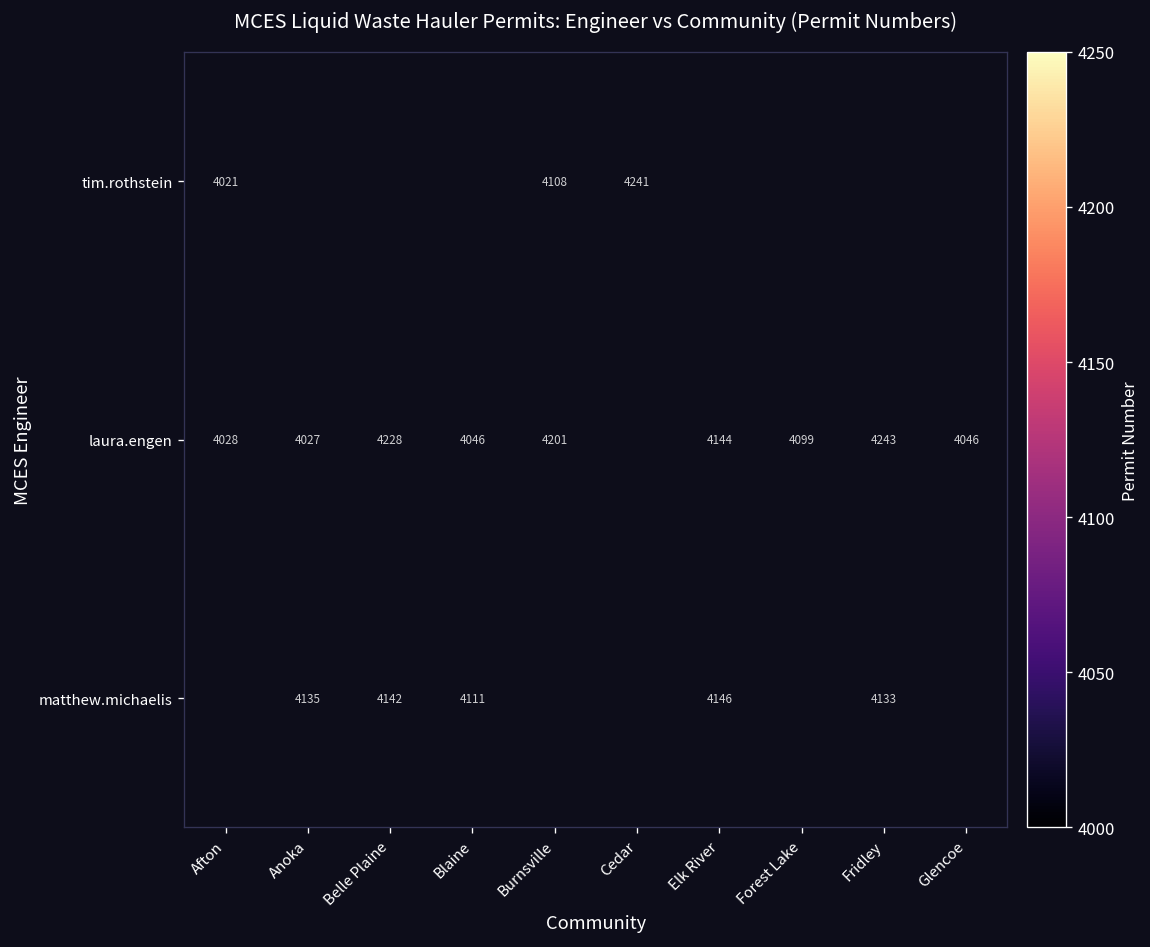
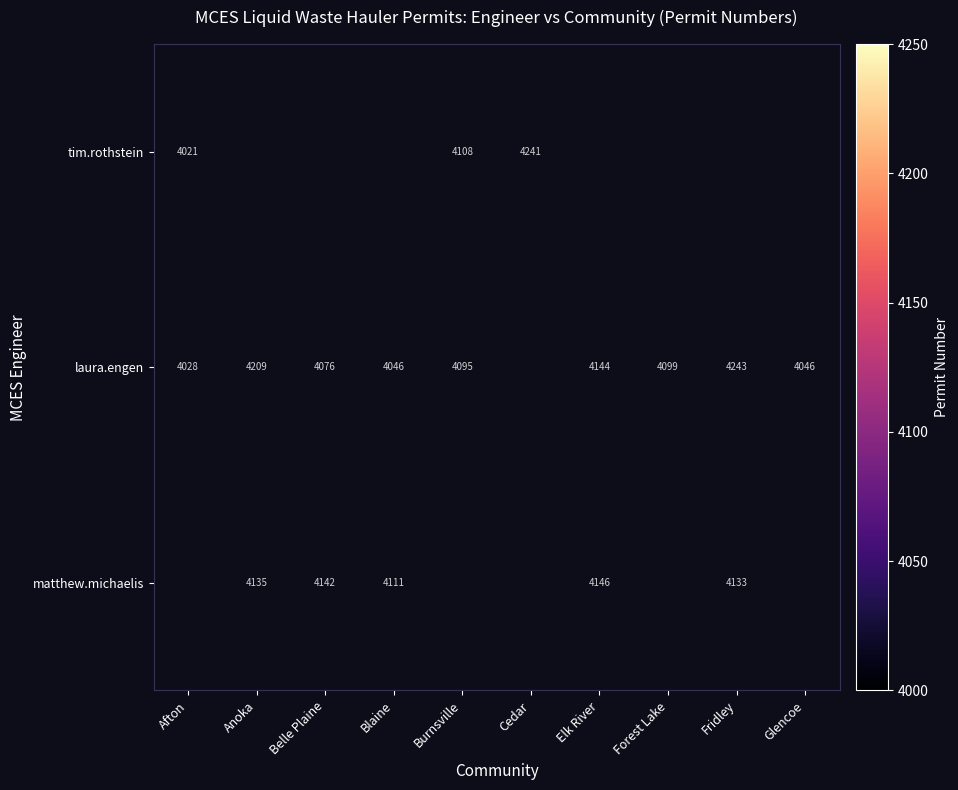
laura.engen, Anoka: 4027 -> 4209
laura.engen, Belle Plaine: 4228 -> 4076
laura.engen, Burnsville: 4201 -> 4095
